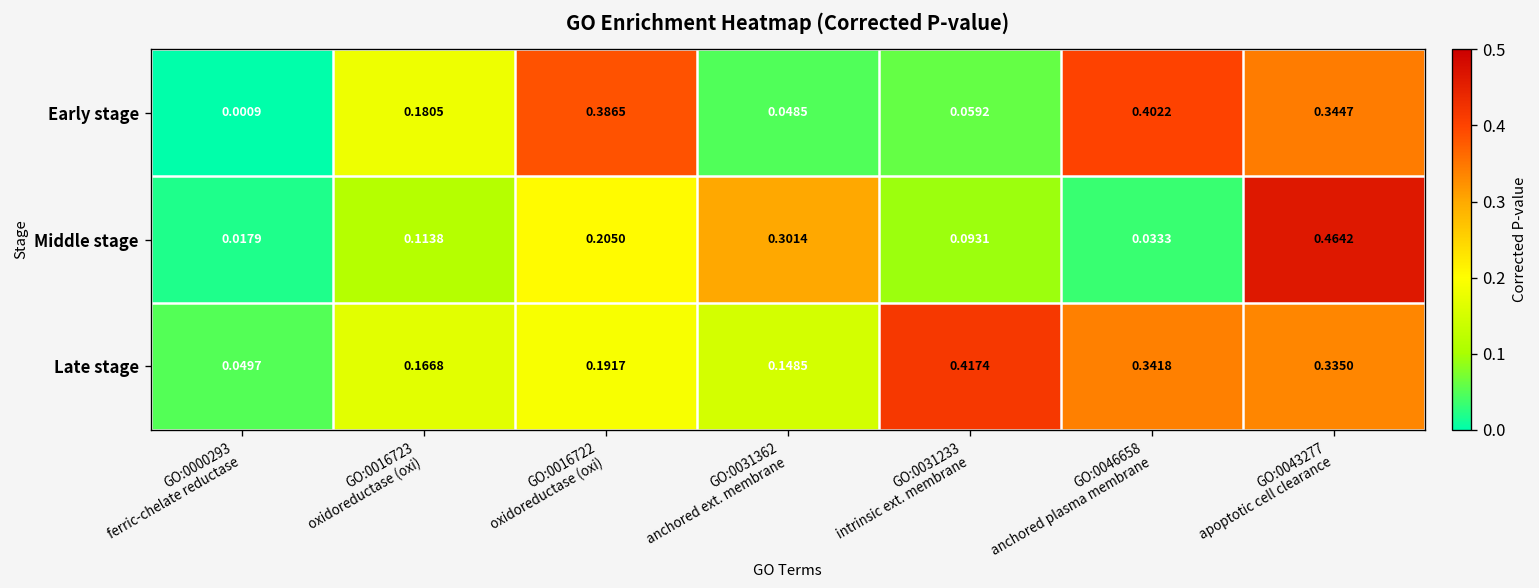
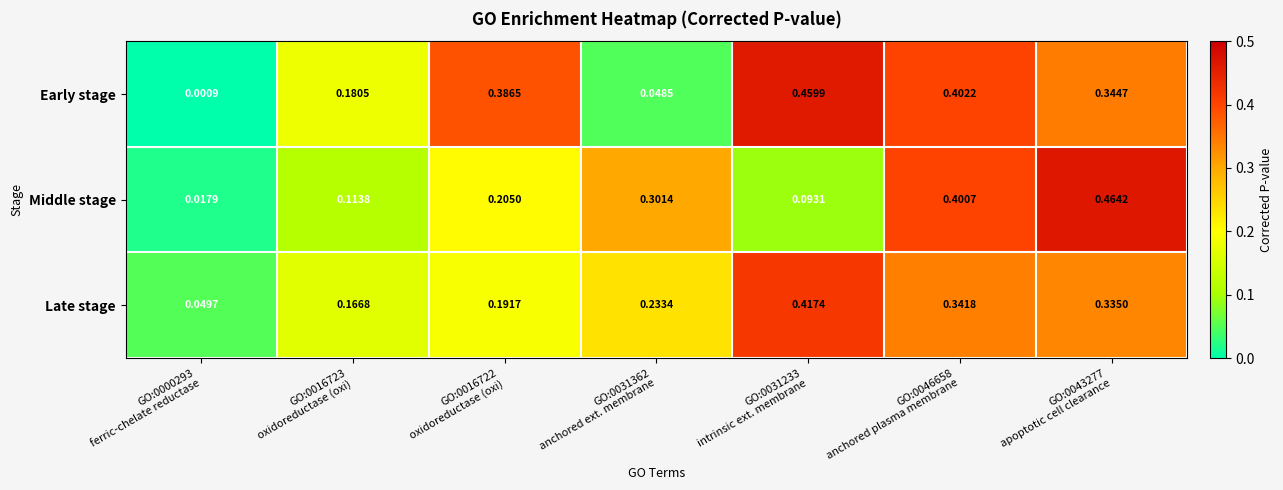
Early stage, GO:0031233 intrinsic ext. membrane: 0.0592 -> 0.4599
Middle stage, GO:0046658 anchored plasma membrane: 0.0333 -> 0.4007
Late stage, GO:0031362 anchored ext. membrane: 0.1485 -> 0.2334
